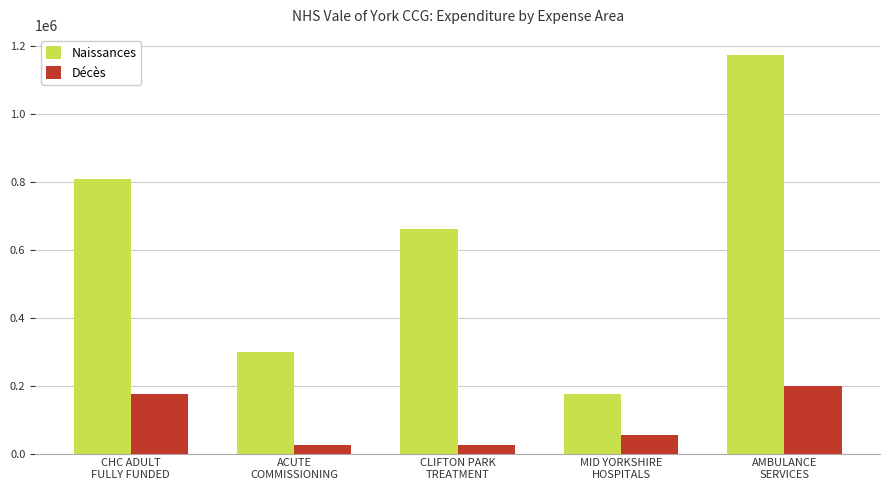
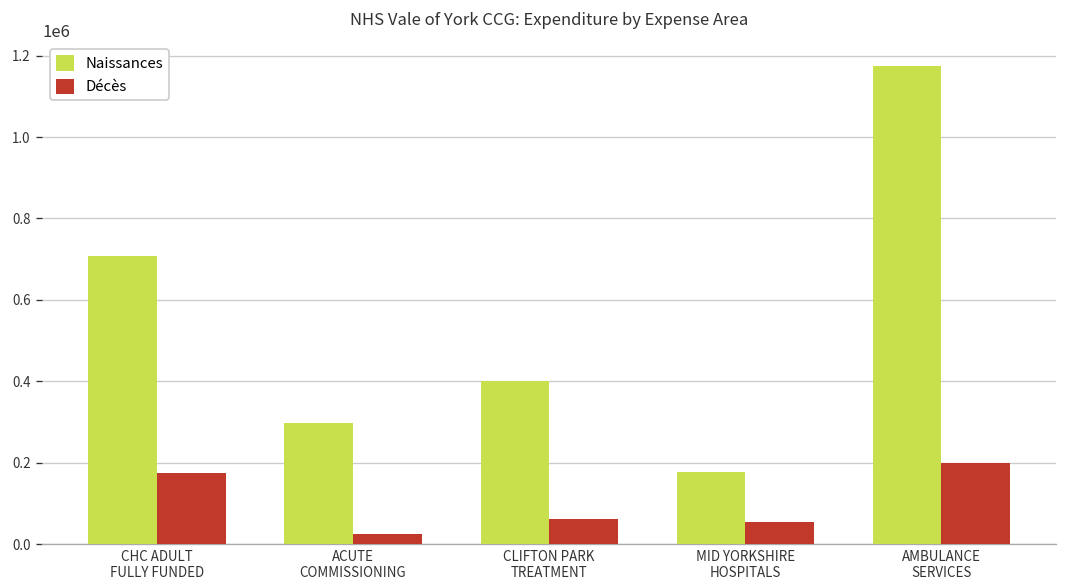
Naissances, CHC ADULT FULLY FUNDED: 810000 -> 710000
Naissances, CLIFTON PARK TREATMENT: 660000 -> 400000
Décès, CLIFTON PARK TREATMENT: 30000 -> 60000
